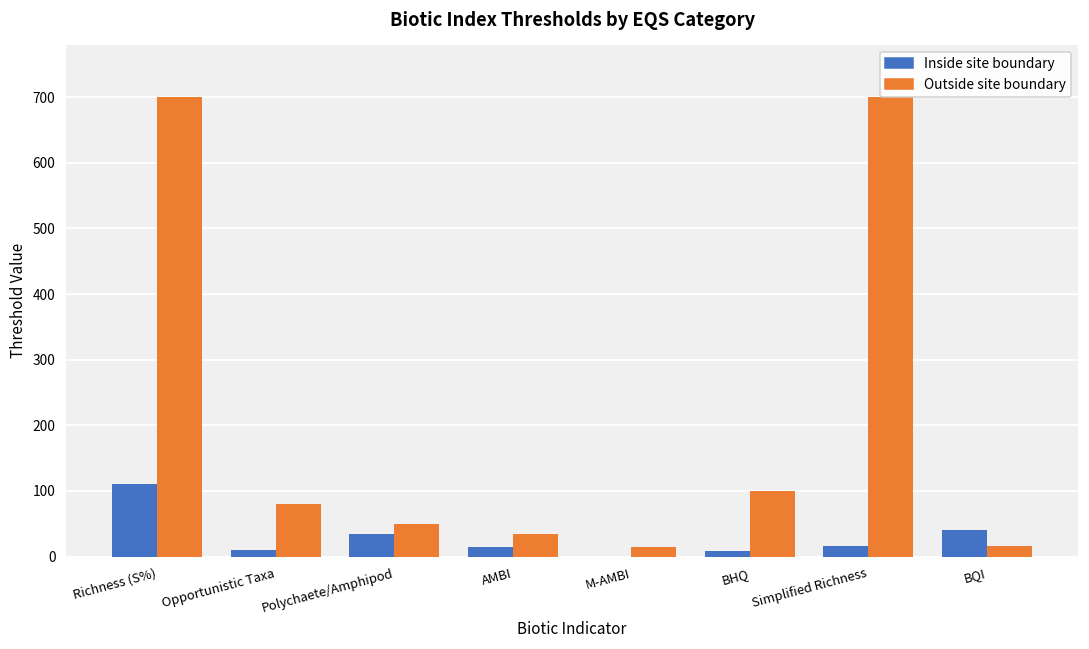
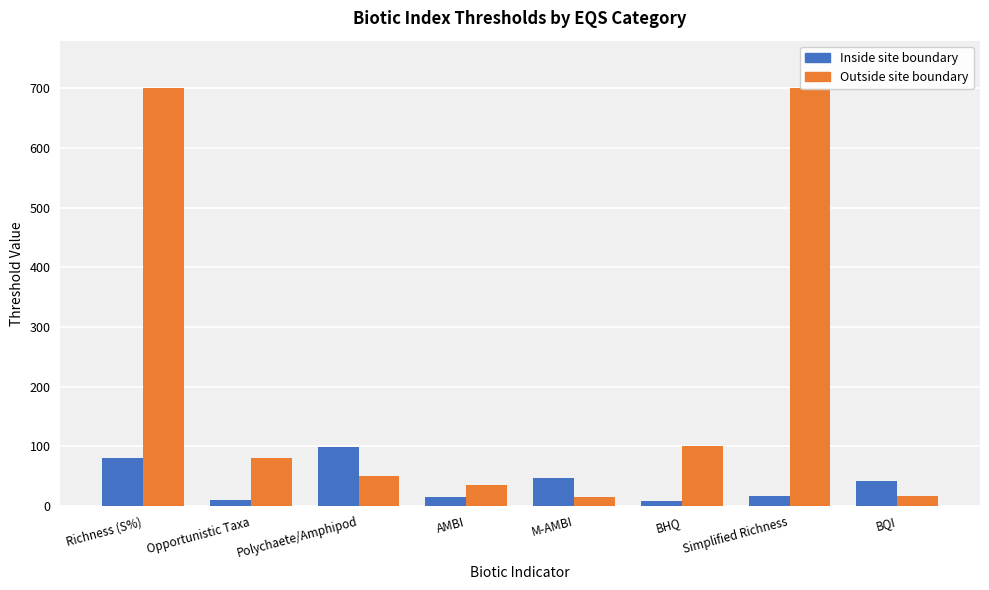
Inside site boundary, Richness (S%): 110 -> 80
Inside site boundary, Polychaete/Amphipod: 40 -> 100
Inside site boundary, M-AMBI: 0 -> 50
